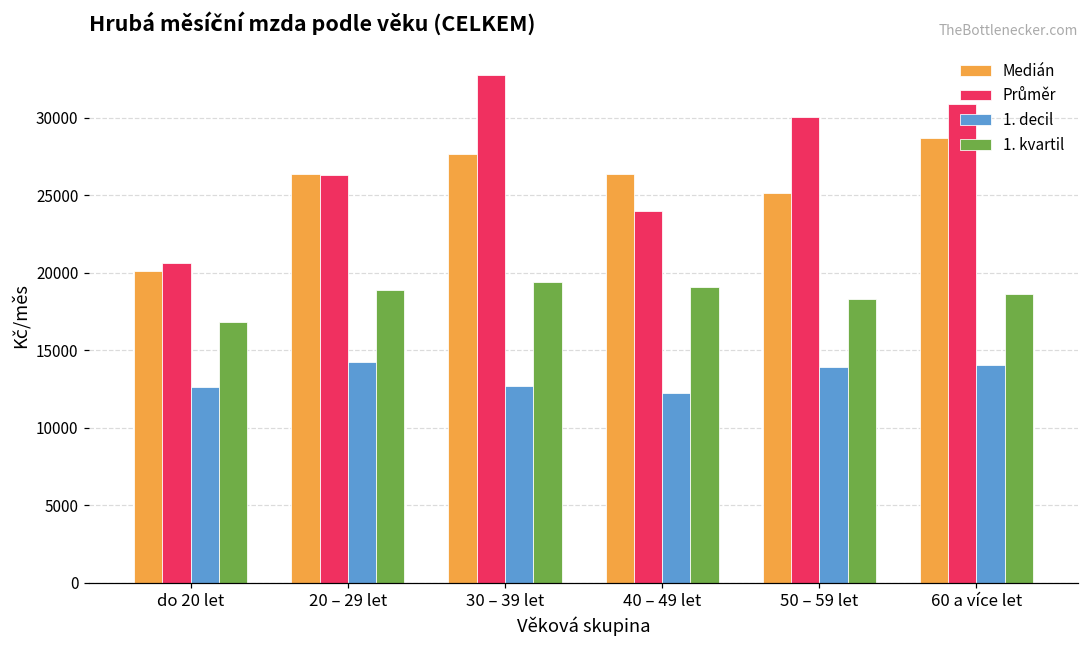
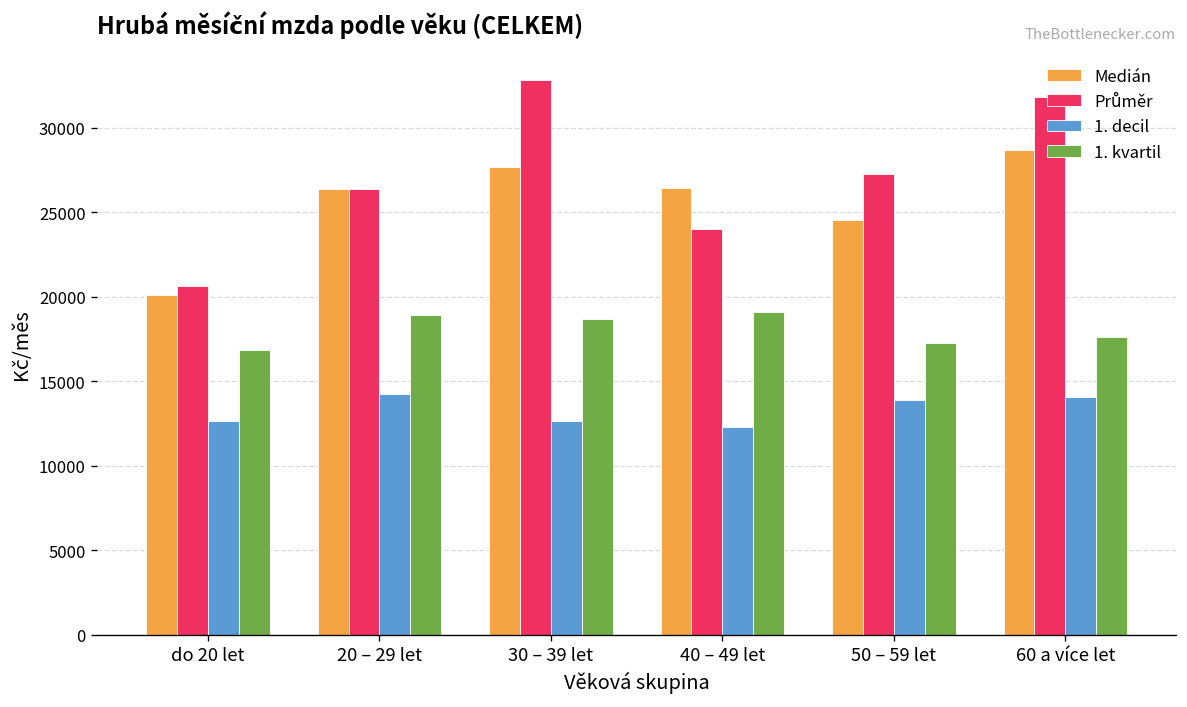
1. kvartil, 30 – 39 let: 19400 -> 18700
Medián, 50 – 59 let: 25200 -> 24500
Průměr, 50 – 59 let: 30000 -> 27300
1. kvartil, 50 – 59 let: 18300 -> 17300
Průměr, 60 a více let: 30900 -> 31800
1. kvartil, 60 a více let: 18600 -> 17600
